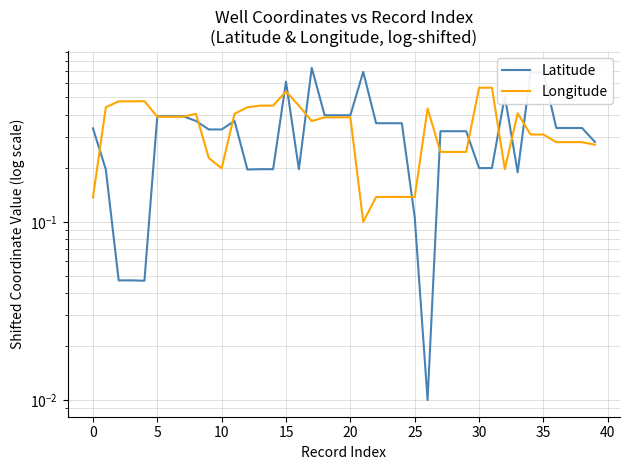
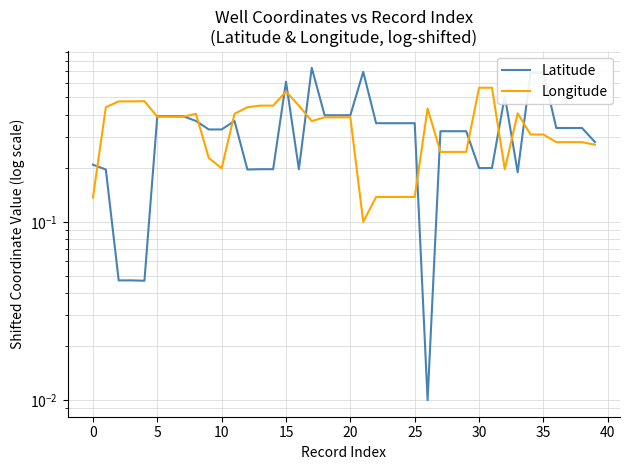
Latitude, 0: 0.33 -> 0.21
Latitude, 25: 0.11 -> 0.36
